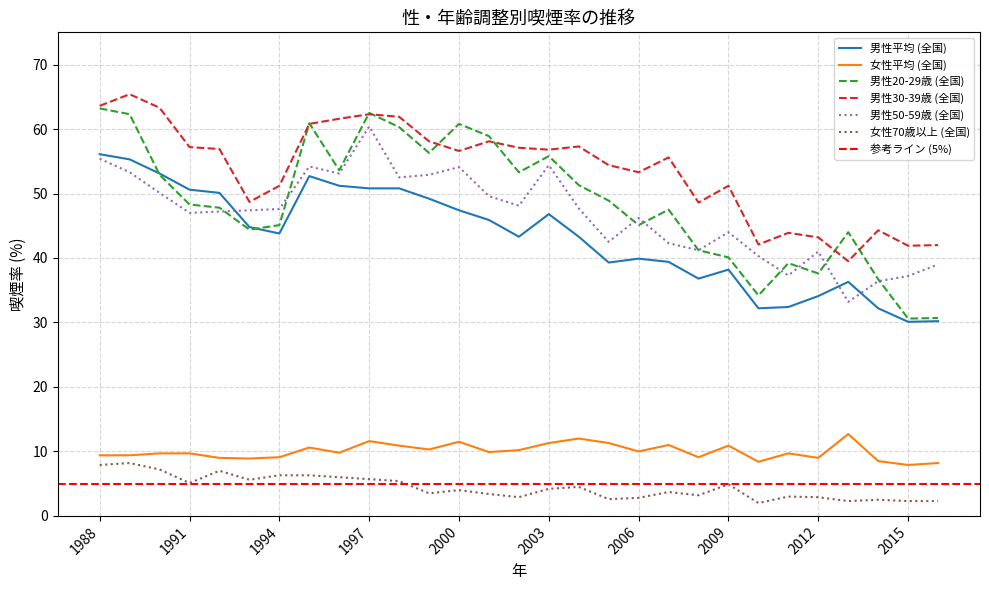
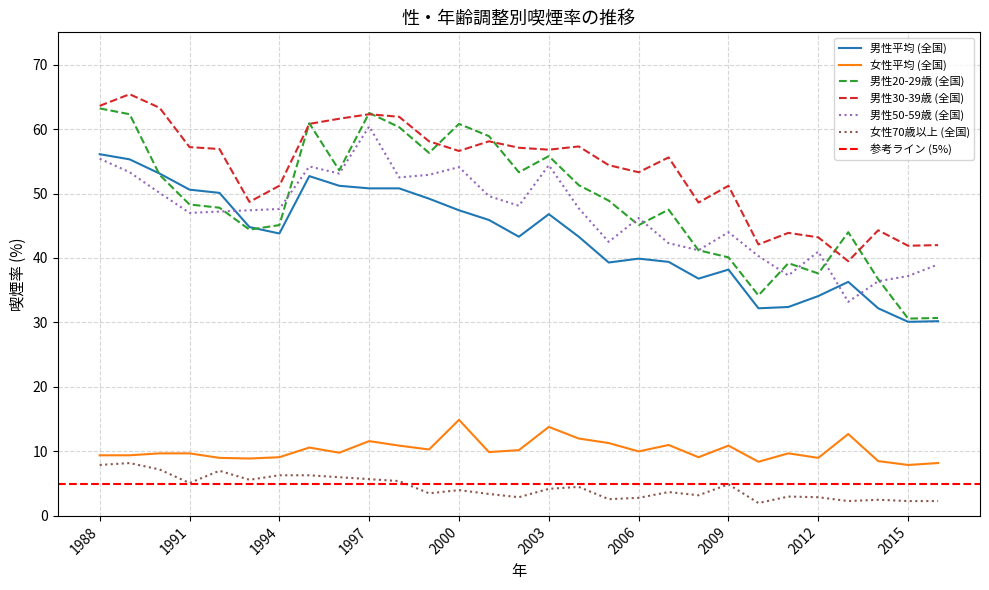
女性平均 (全国), 2000: 12 -> 15
女性平均 (全国), 2003: 11 -> 14
